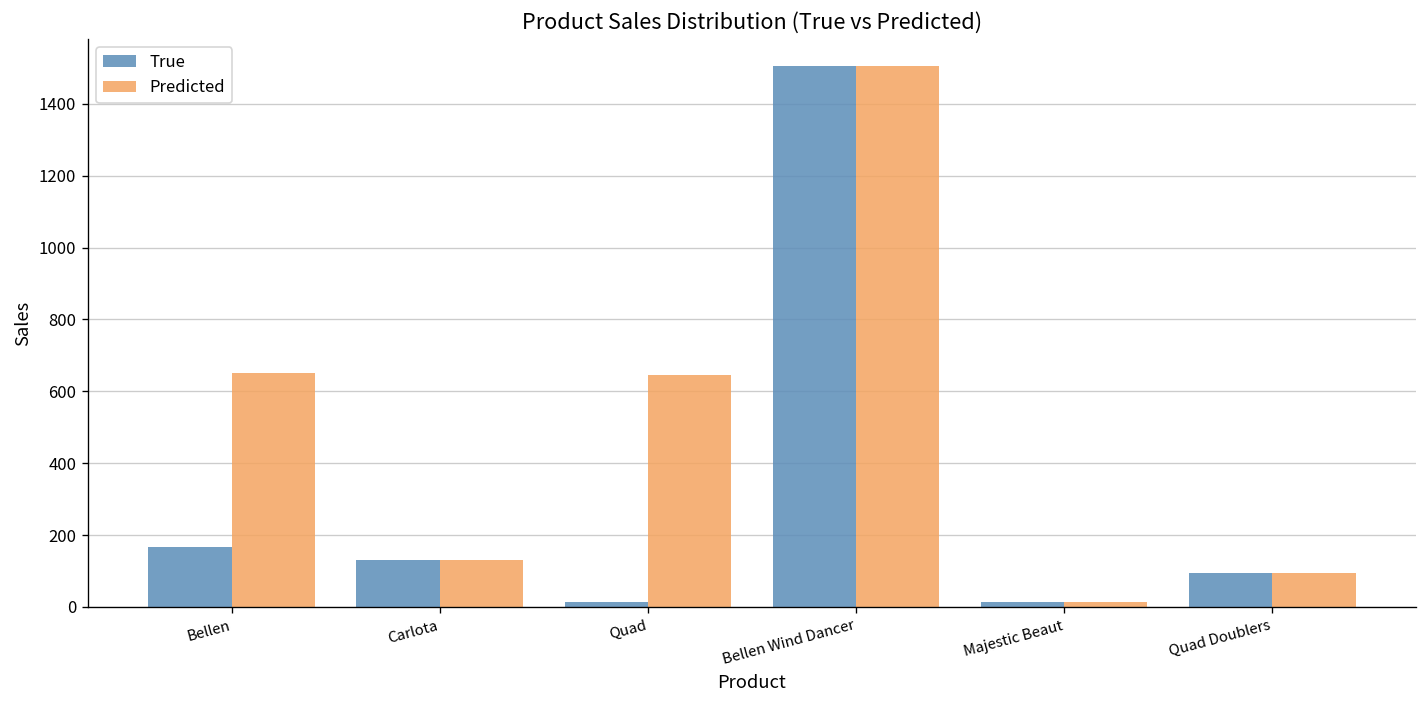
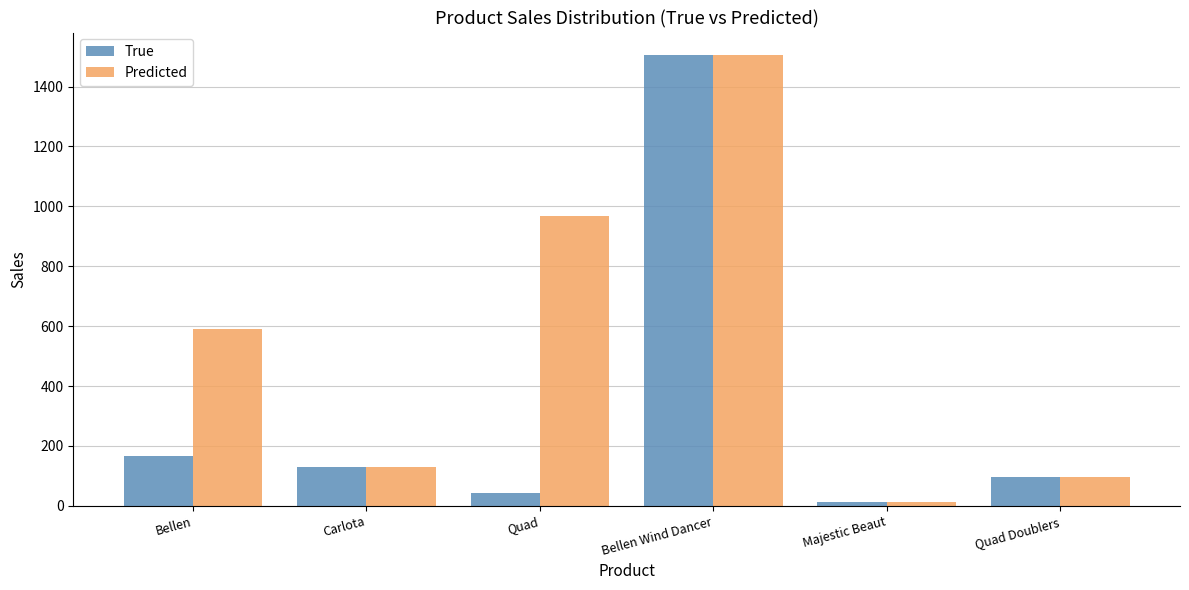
Predicted, Bellen: 650 -> 590
True, Quad: 10 -> 40
Predicted, Quad: 650 -> 970
